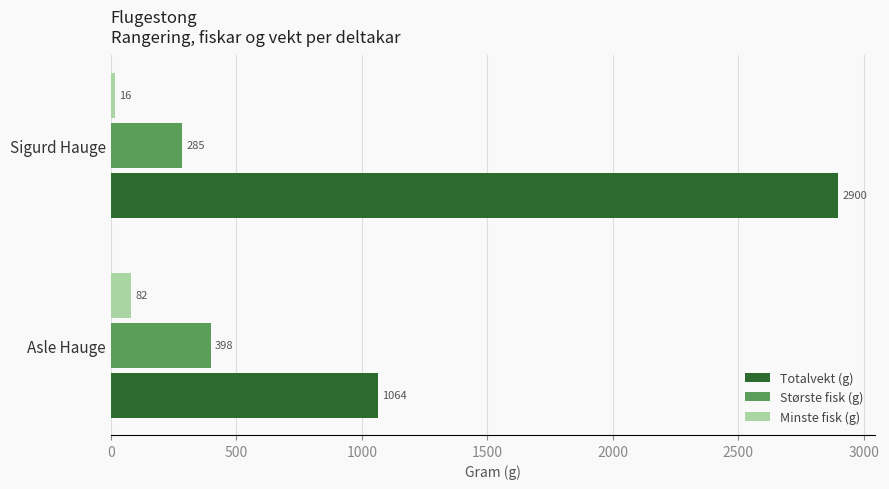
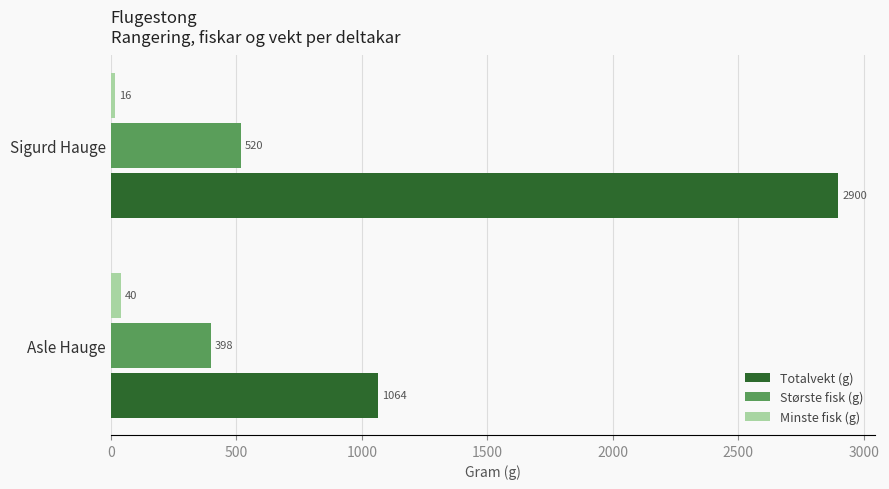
Største fisk (g), Sigurd Hauge: 285 -> 520
Minste fisk (g), Asle Hauge: 82 -> 40
